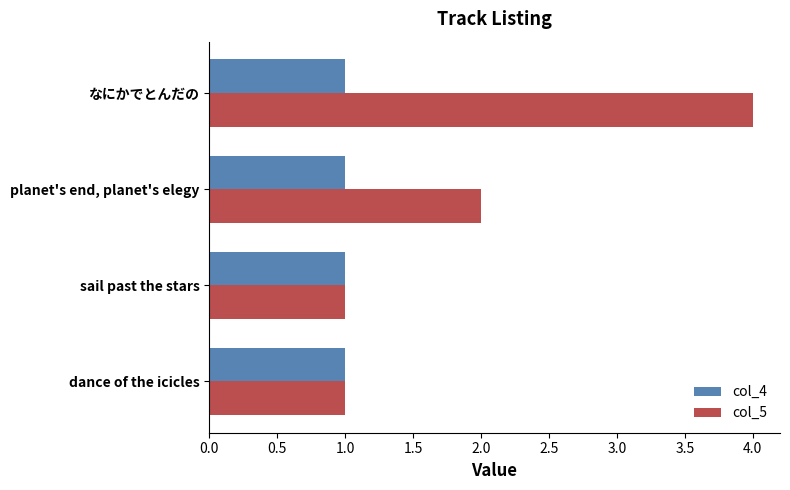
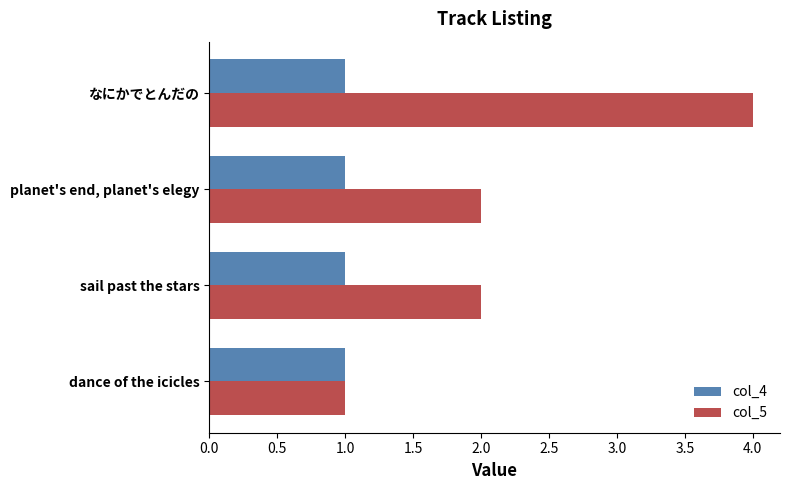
col_5, sail past the stars: 1 -> 2
